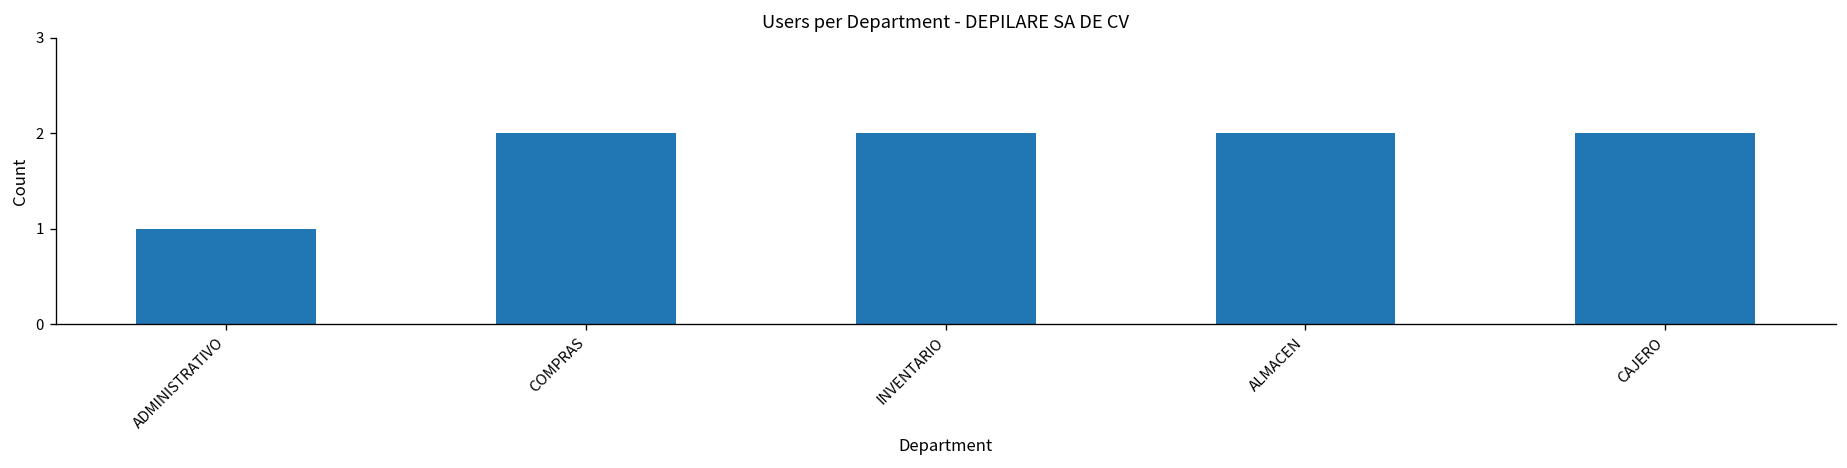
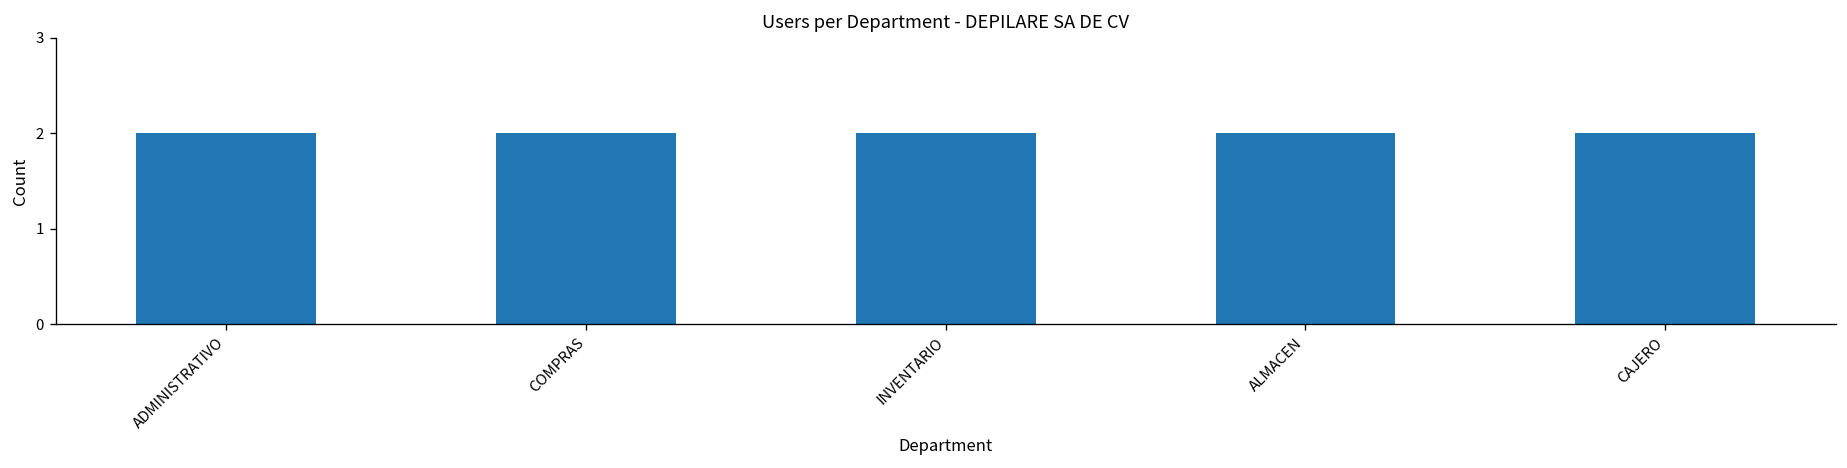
ADMINISTRATIVO: 1 -> 2
